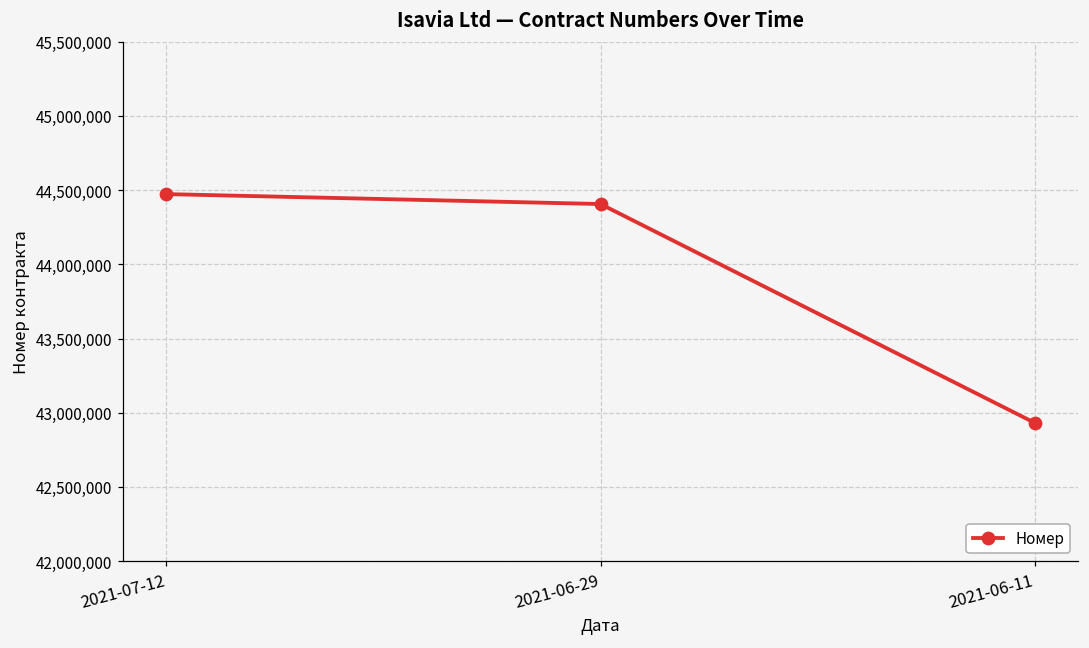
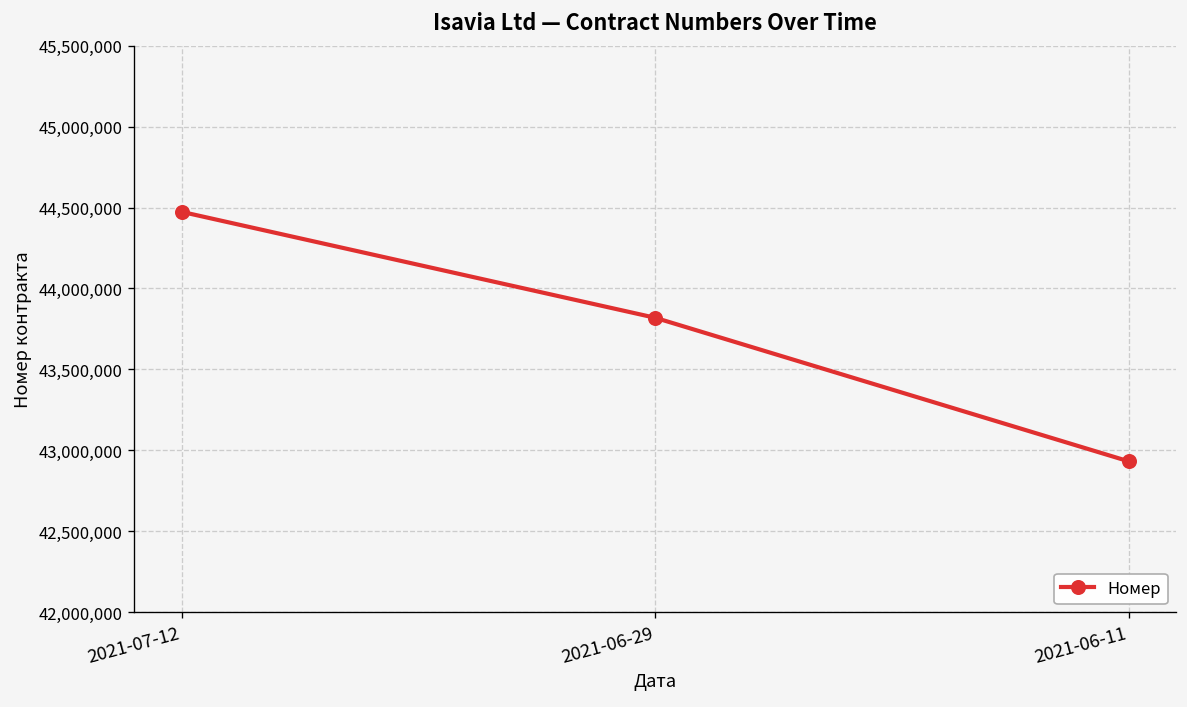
2021-06-29: 44,410,000 -> 43,820,000
